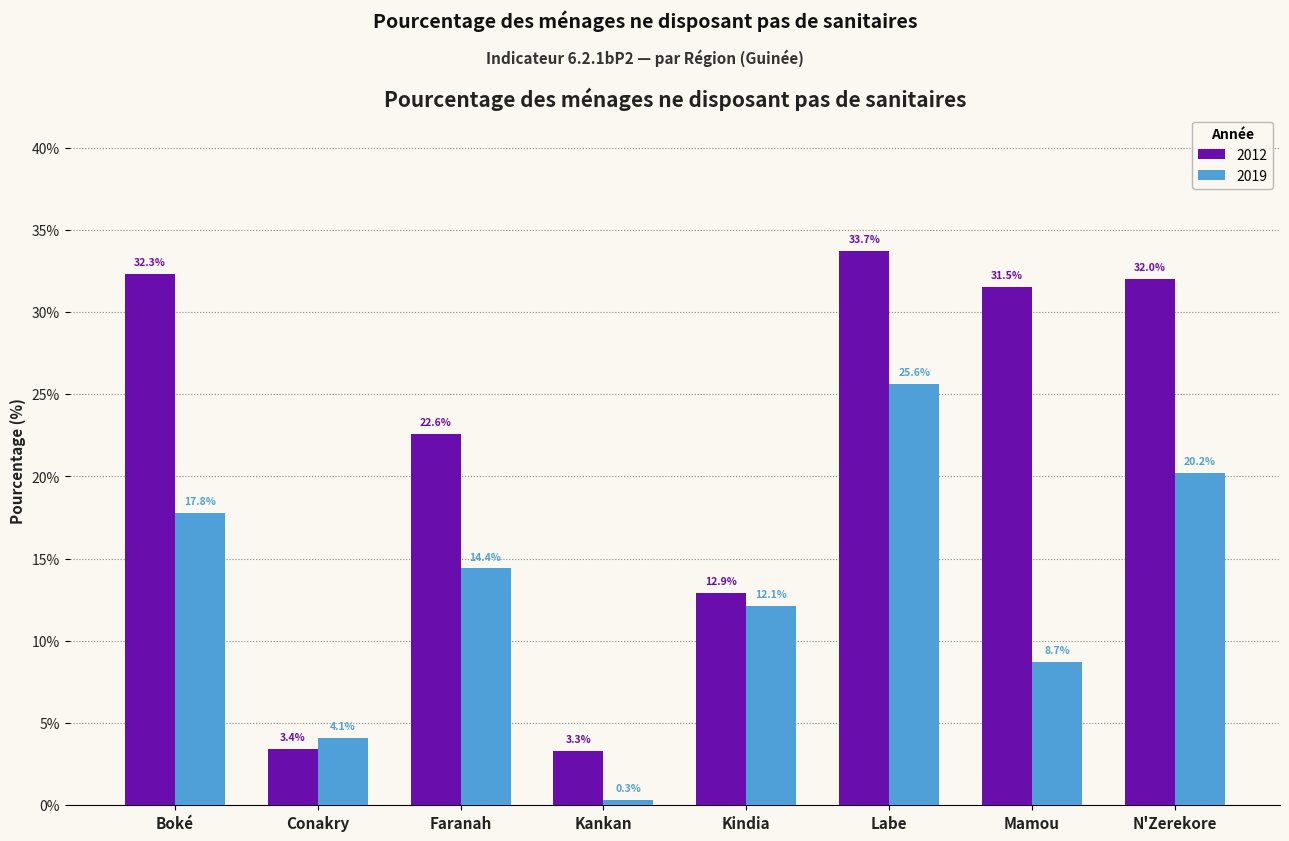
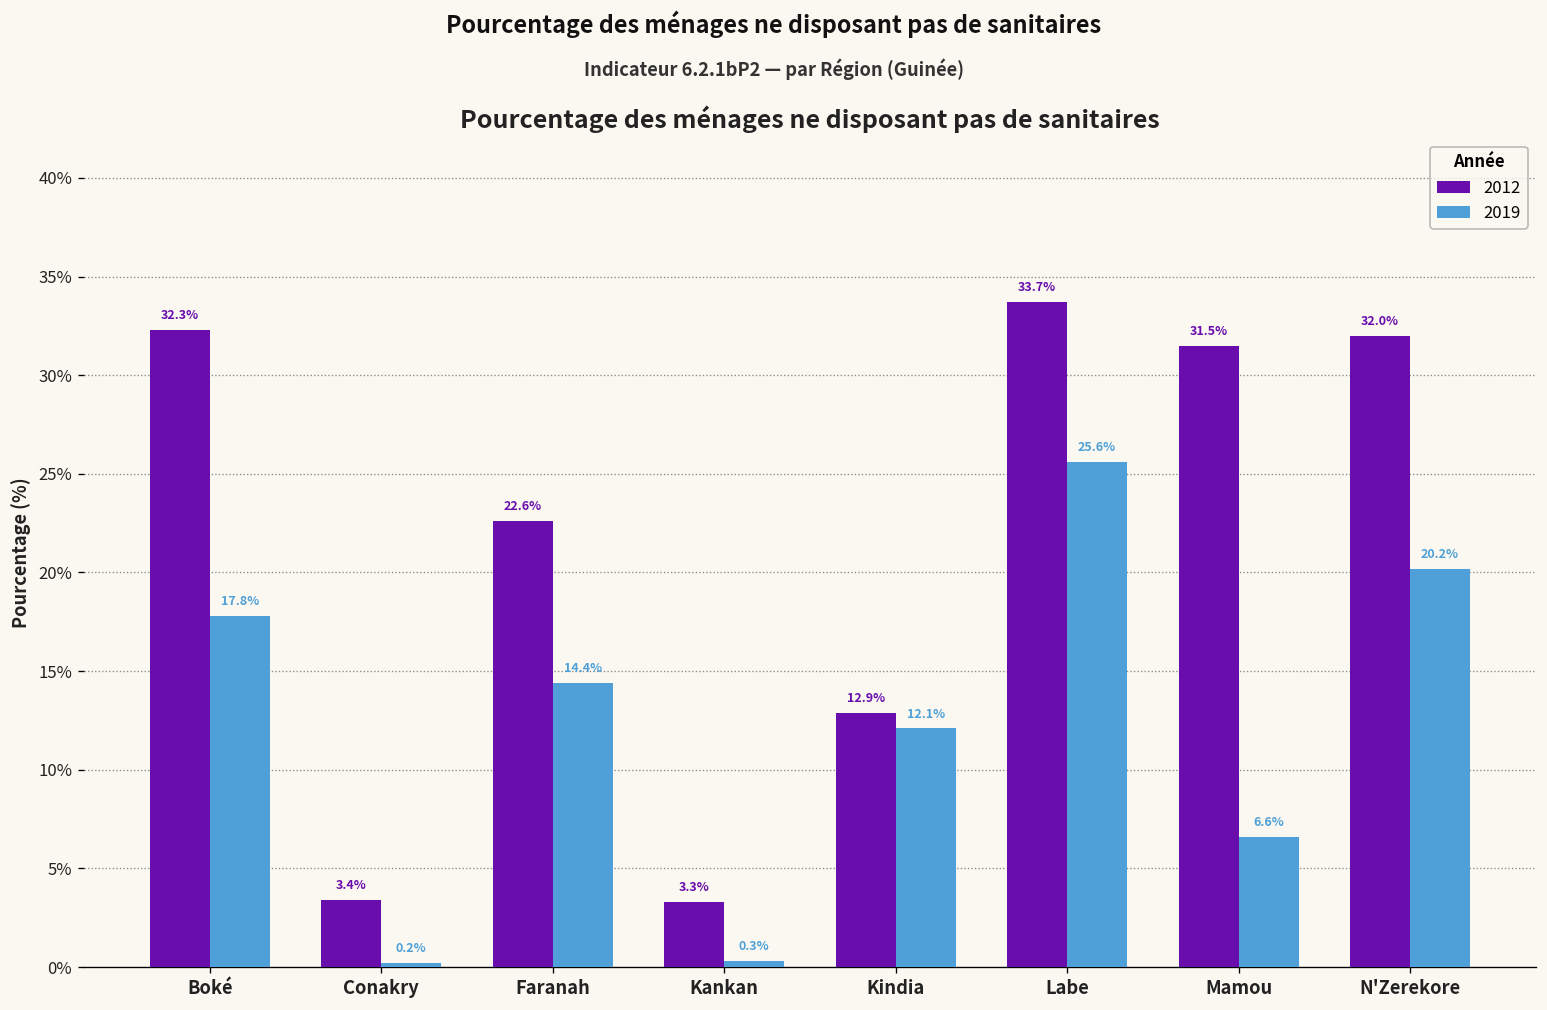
2019, Conakry: 4.1% -> 0.2%
2019, Mamou: 8.7% -> 6.6%
